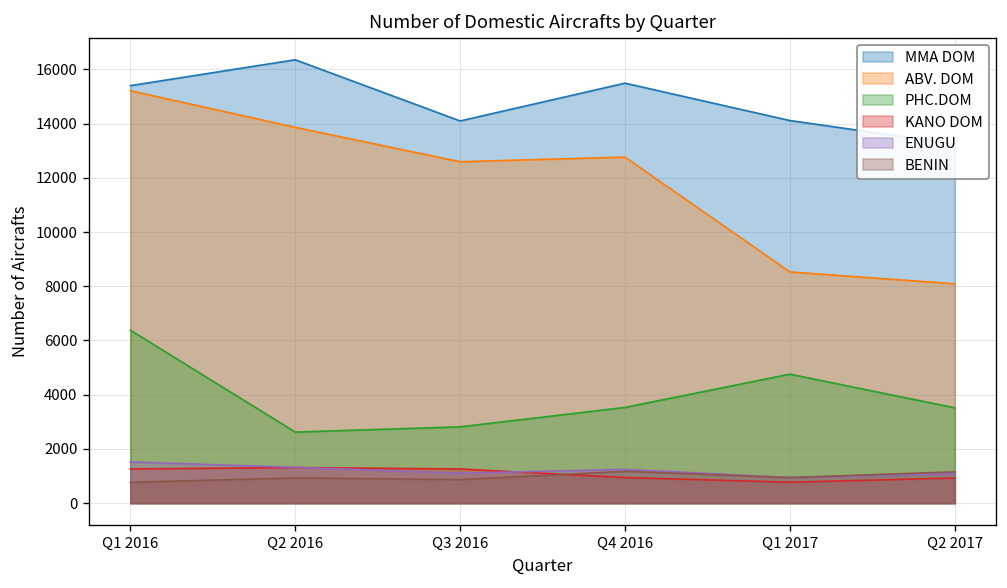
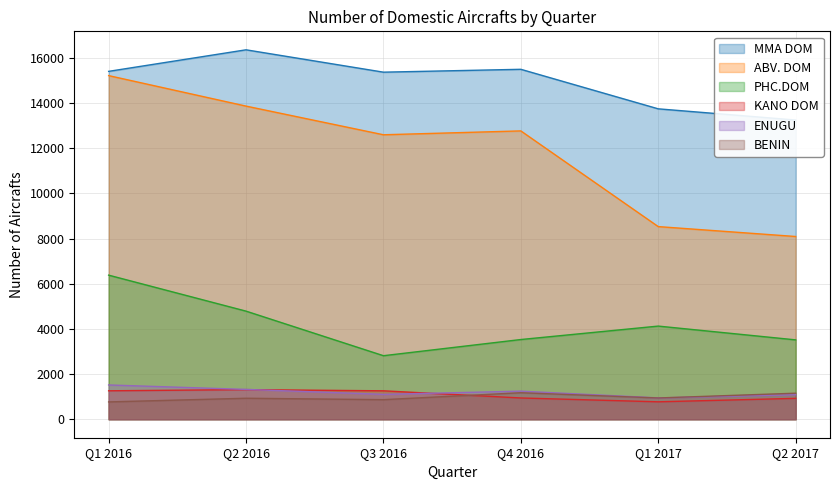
PHC.DOM, Q2 2016: 2600 -> 4800
MMA DOM, Q3 2016: 14100 -> 15400
MMA DOM, Q1 2017: 14100 -> 13700
PHC.DOM, Q1 2017: 4800 -> 4100
